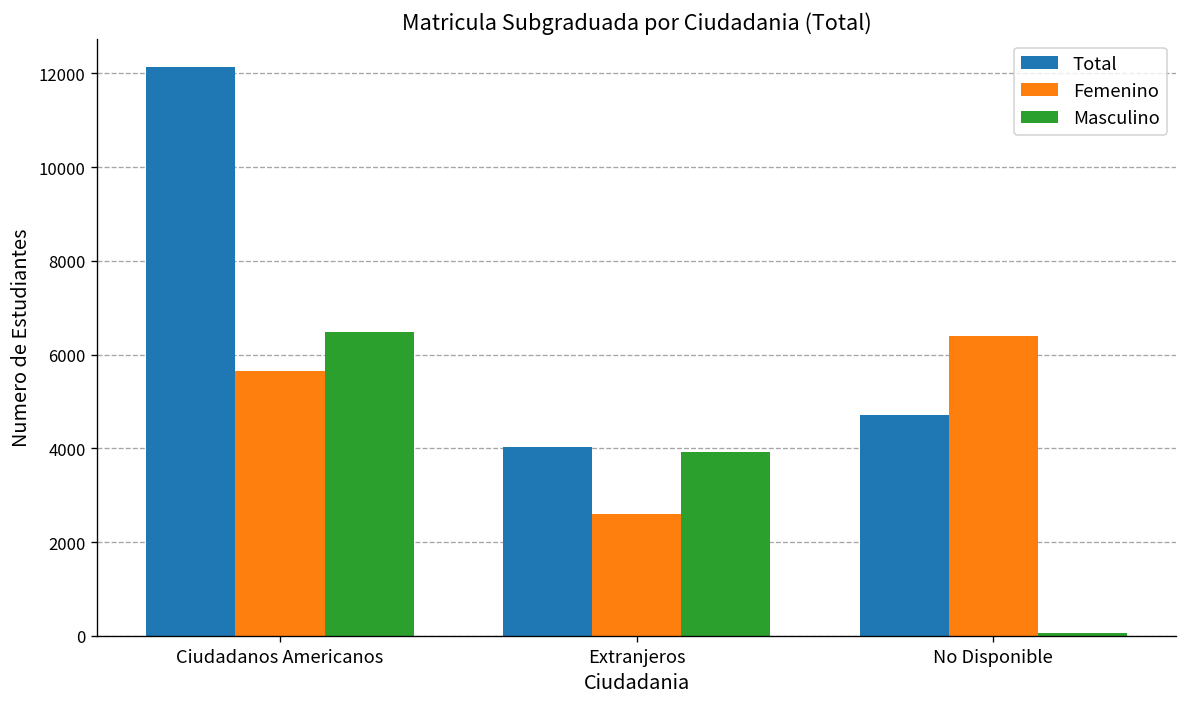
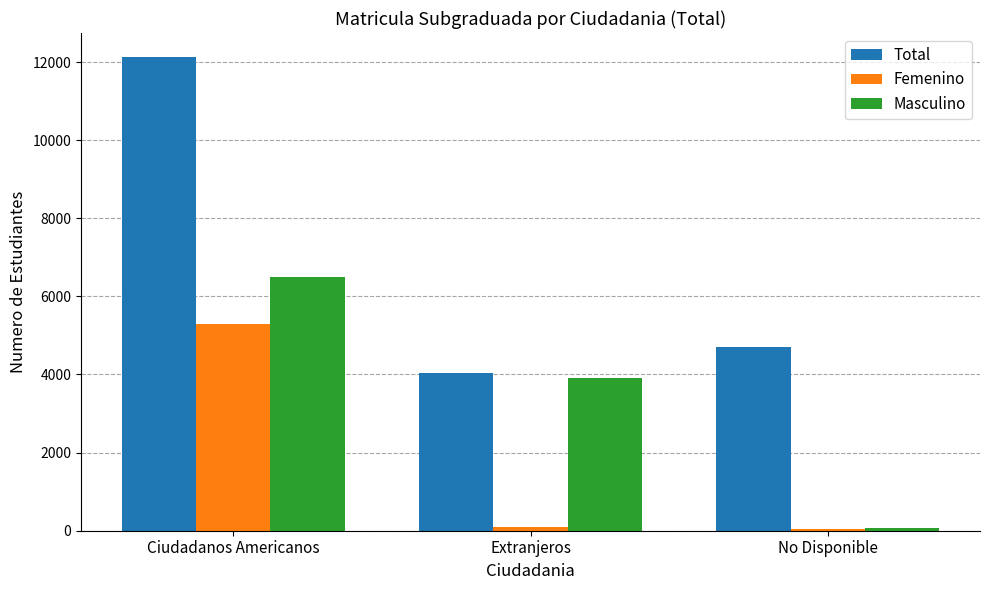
Femenino, Ciudadanos Americanos: 5600 -> 5300
Femenino, Extranjeros: 2600 -> 100
Femenino, No Disponible: 6400 -> 0
